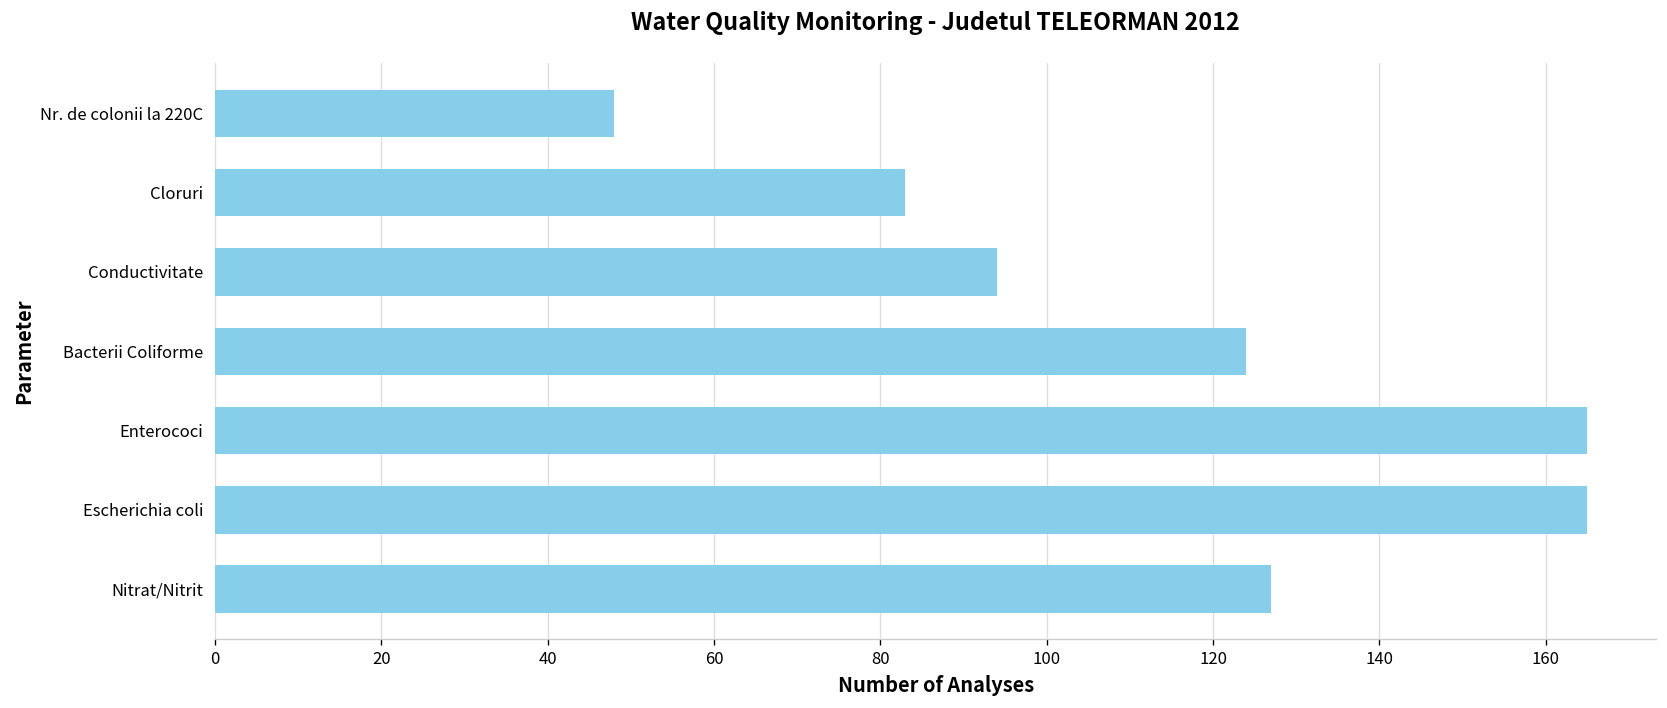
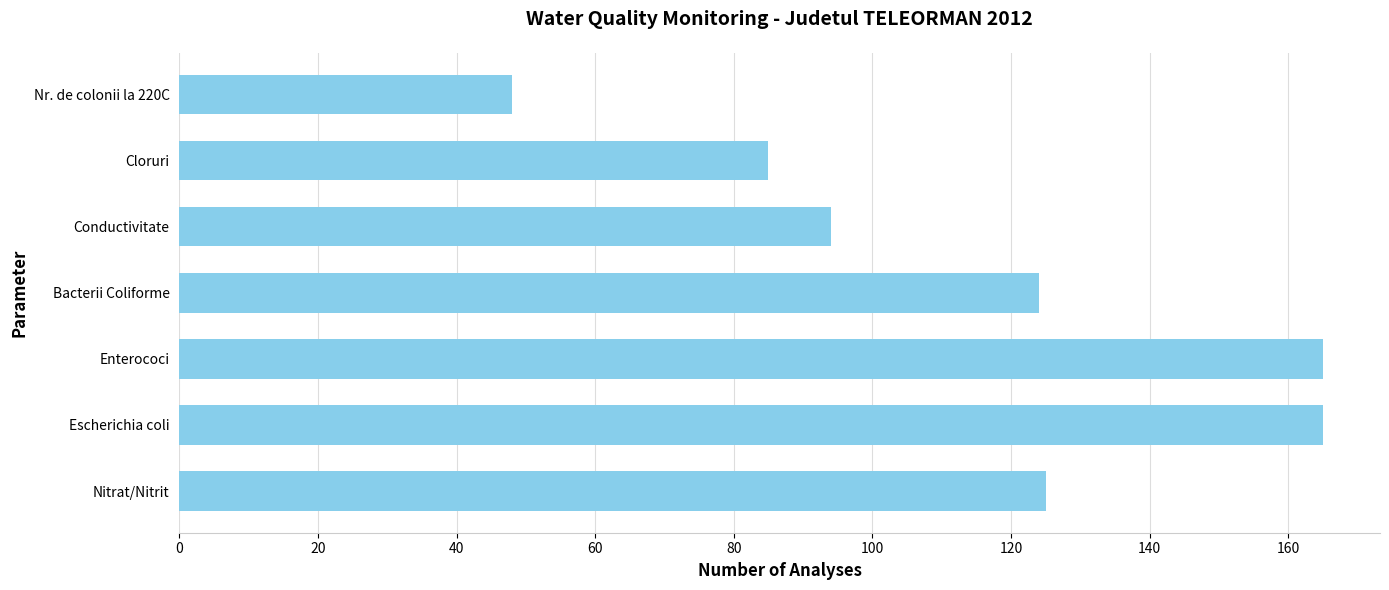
Cloruri: 83 -> 85
Nitrat/Nitrit: 127 -> 125
